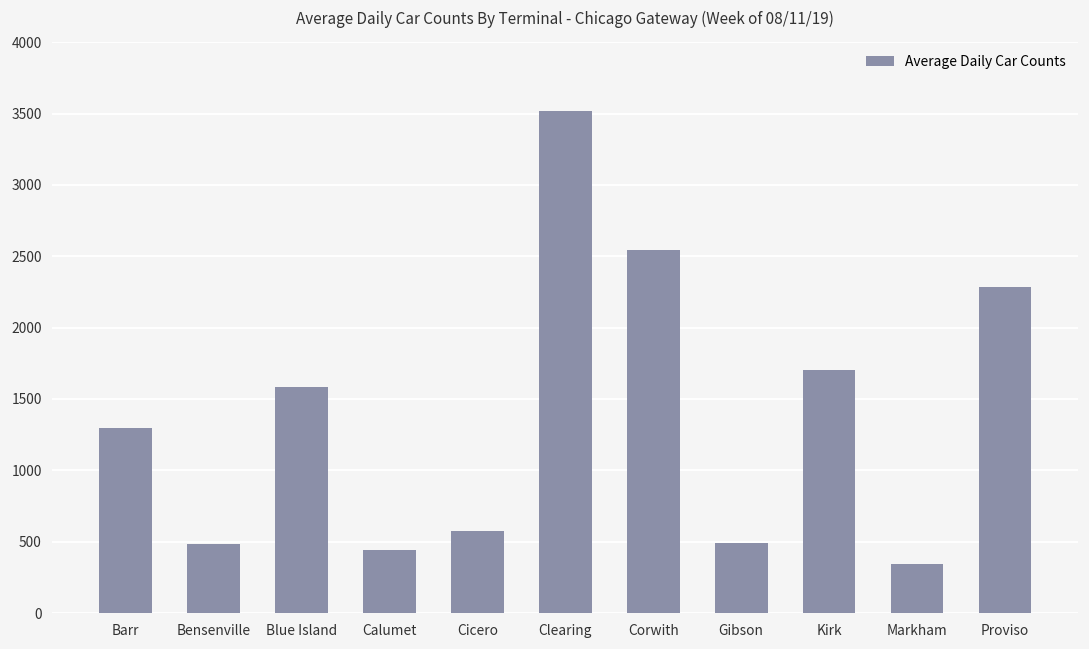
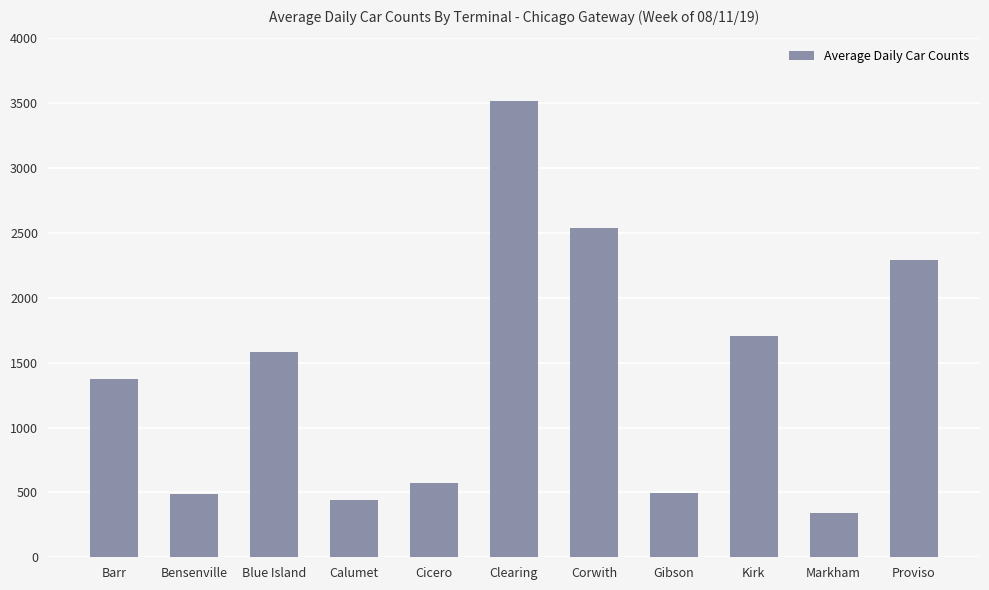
Barr: 1300 -> 1370
